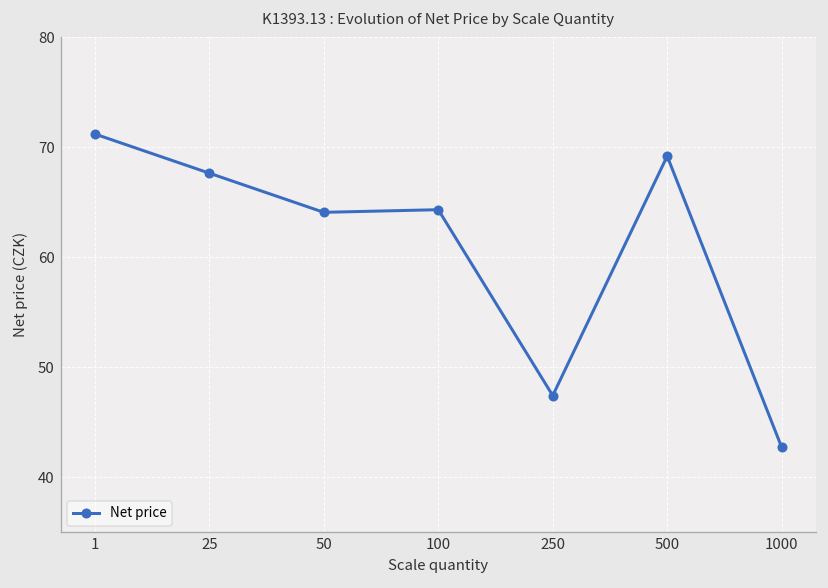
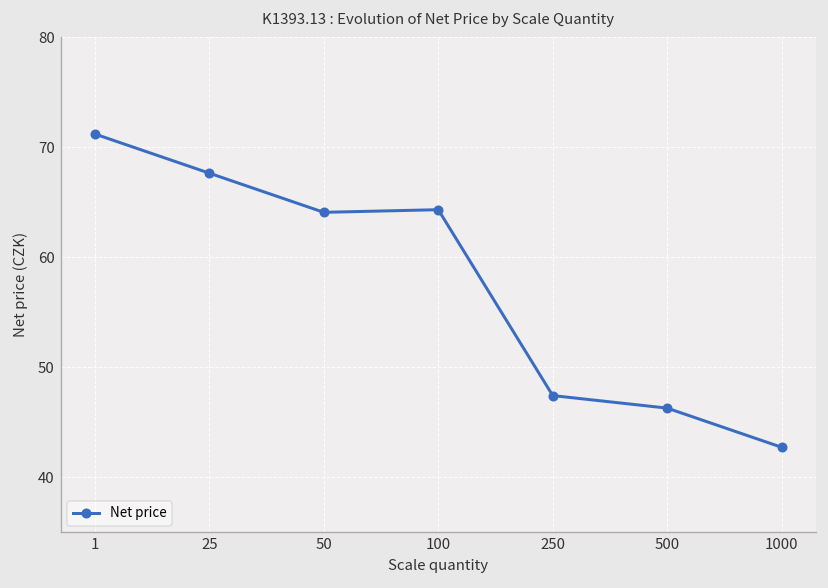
500: 69 -> 46
